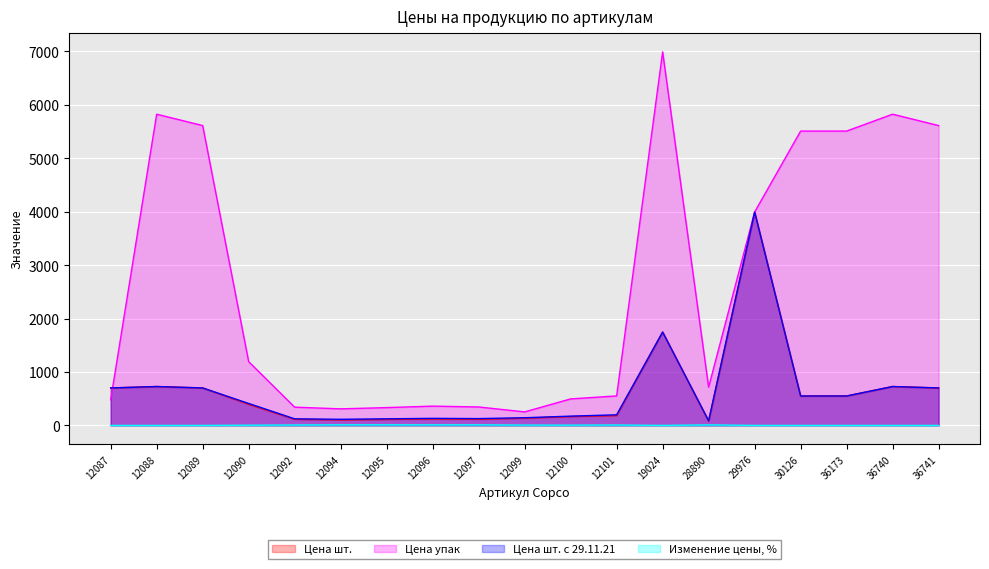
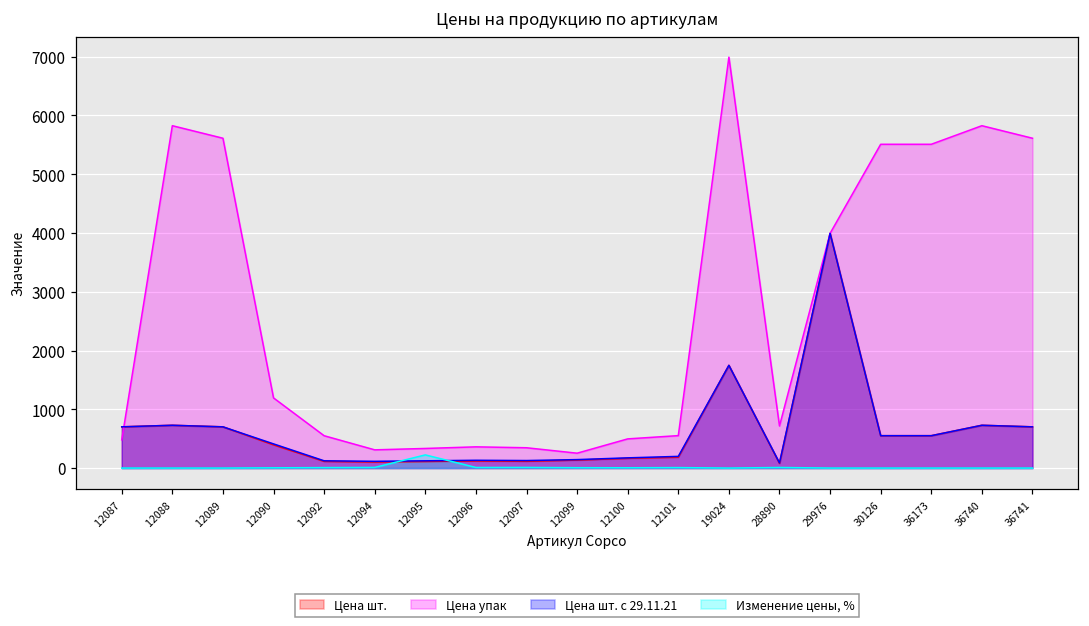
Цена упак, 12092: 300 -> 600
Изменение цены, %, 12095: 0 -> 200
